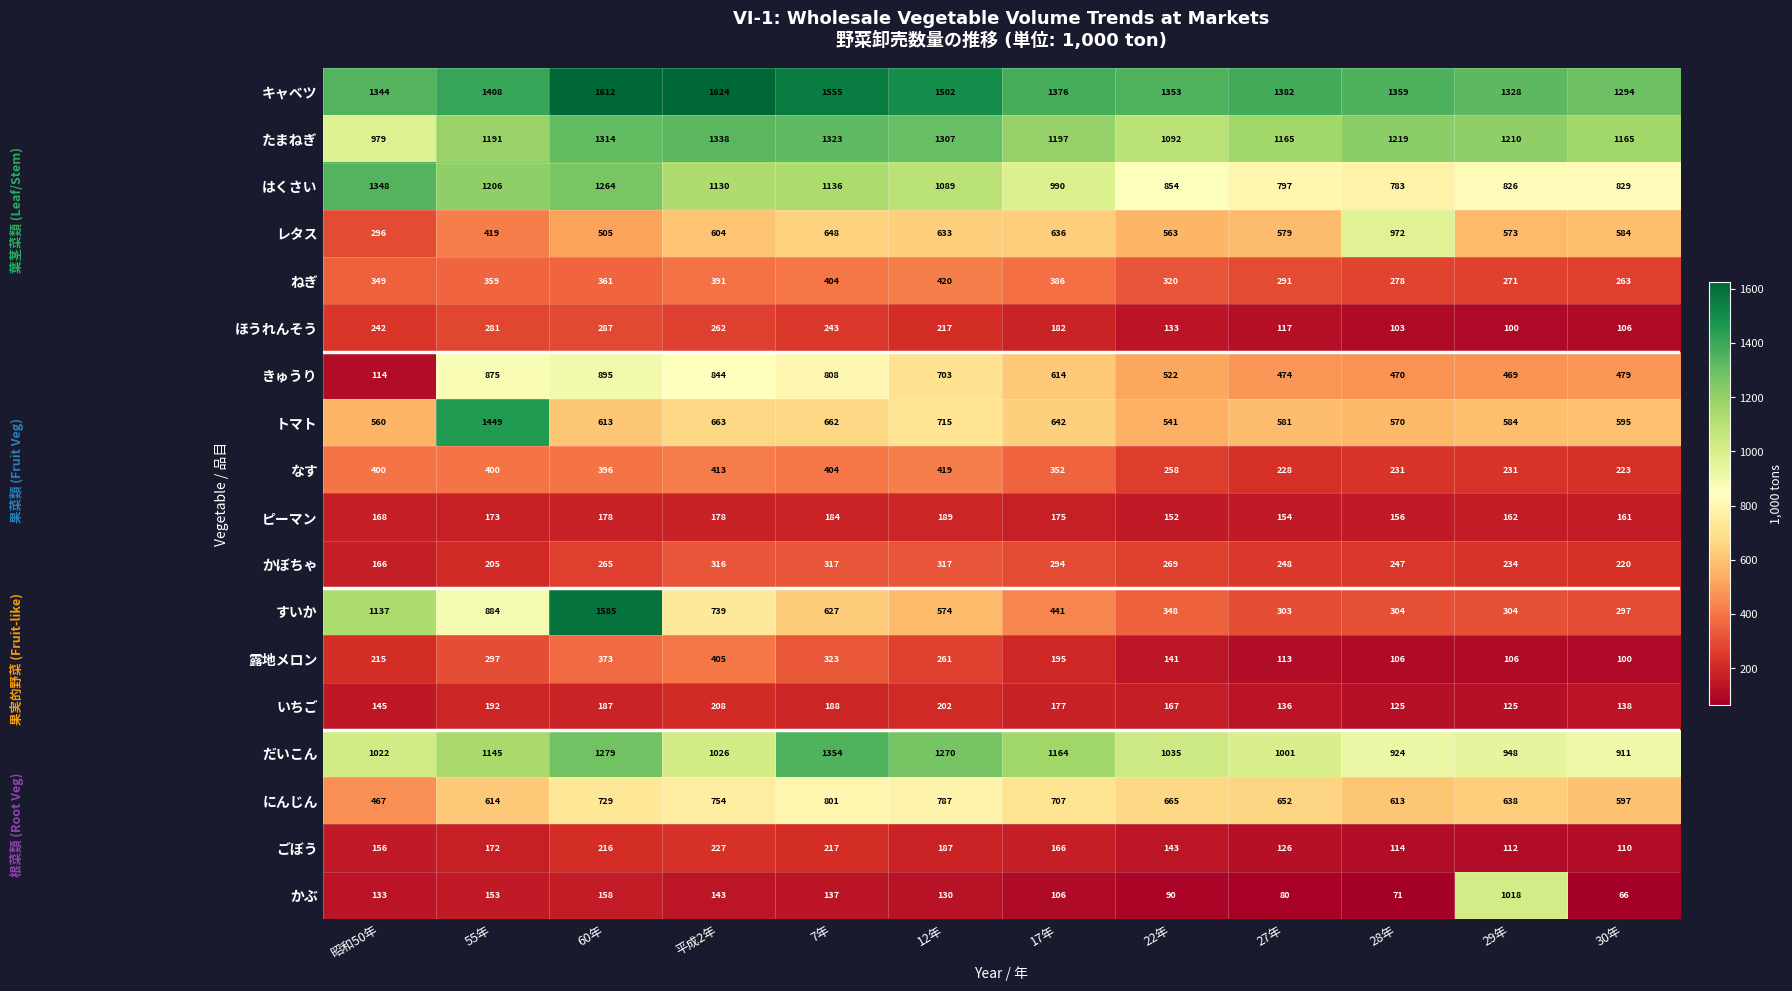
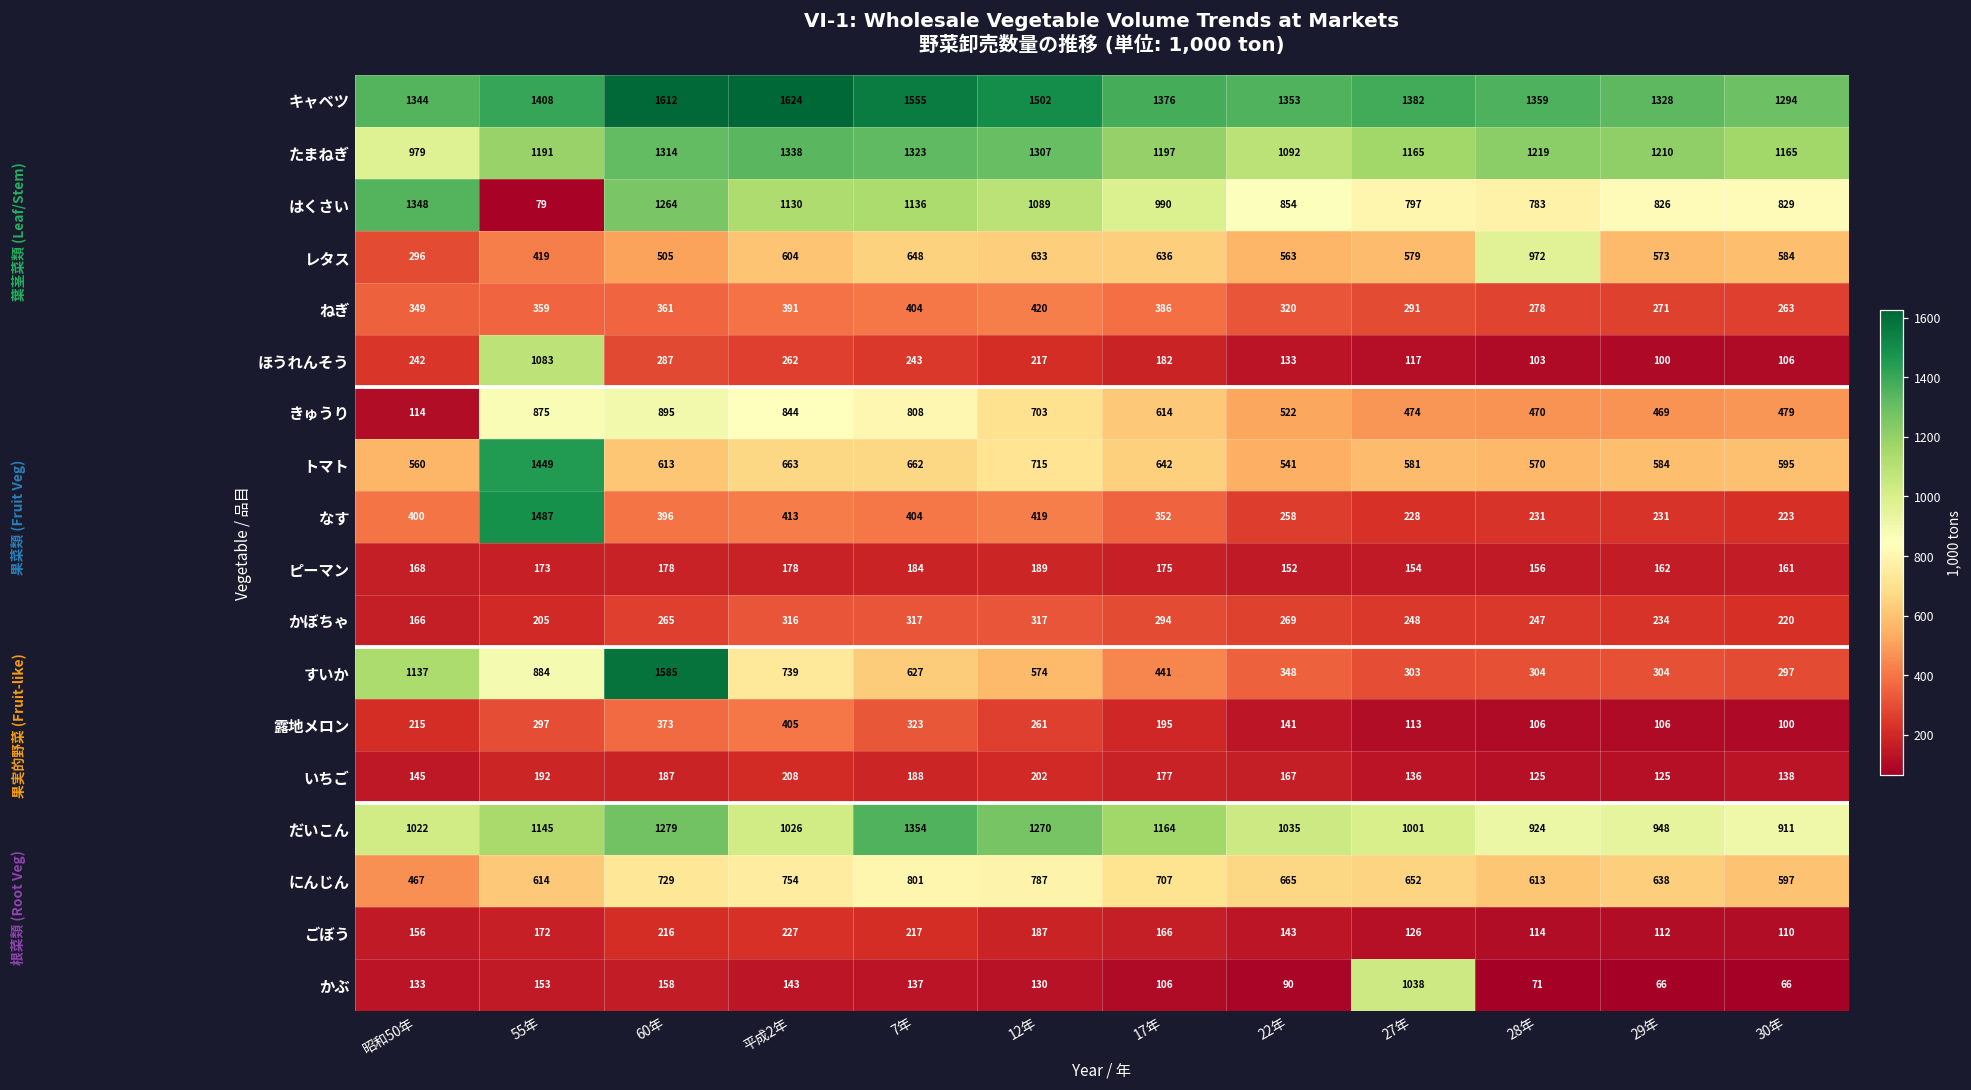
はくさい, 55年: 1206 -> 79
ほうれんそう, 55年: 281 -> 1083
なす, 55年: 400 -> 1487
かぶ, 27年: 80 -> 1038
かぶ, 29年: 1018 -> 66
